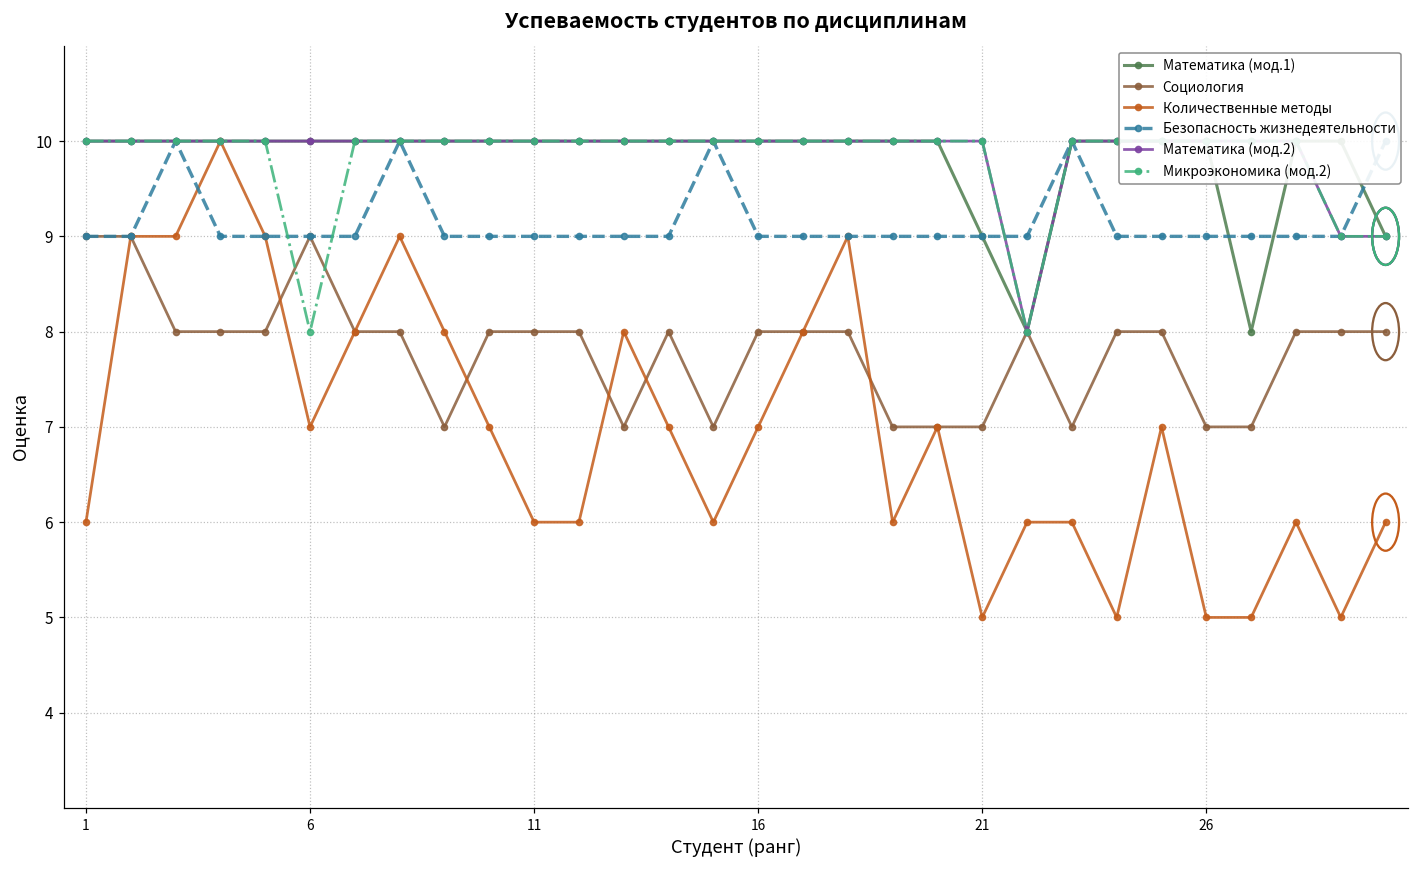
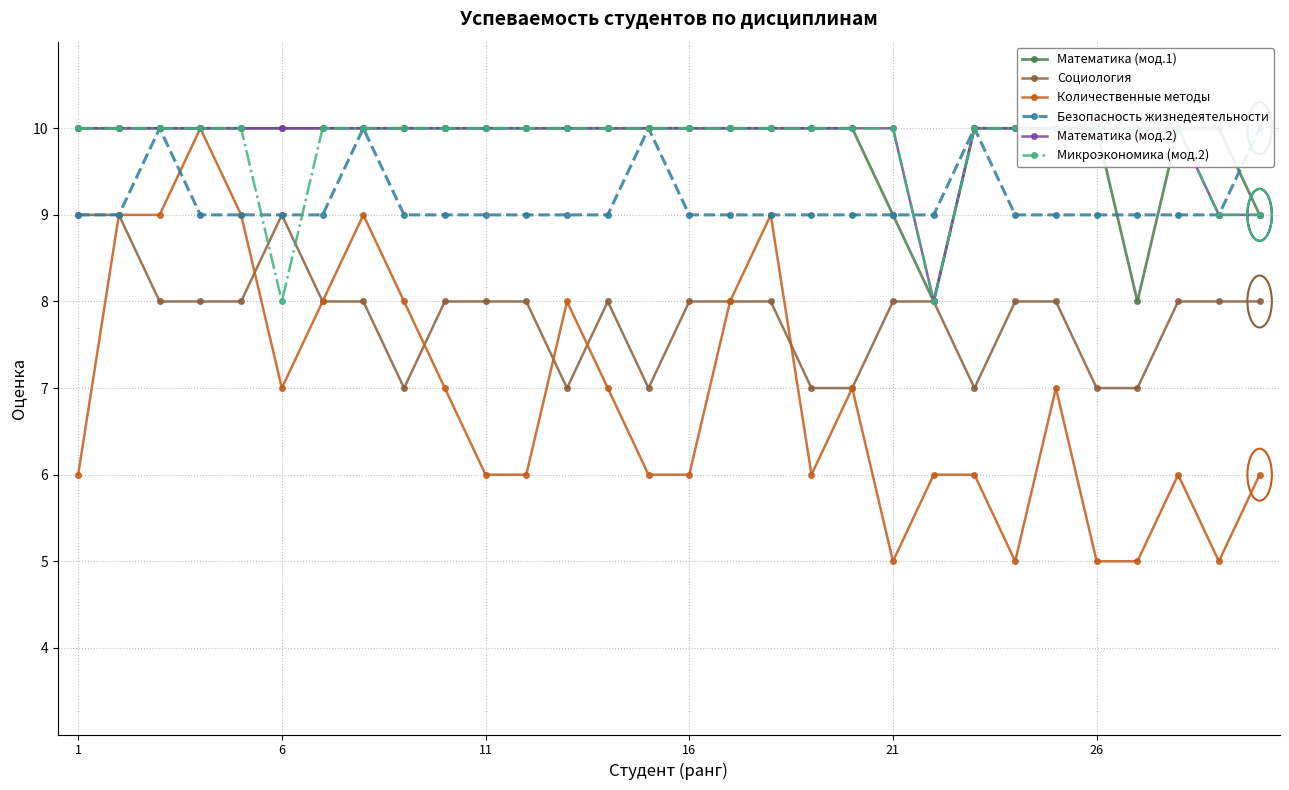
Количественные методы, 16: 7 -> 6
Социология, 21: 7 -> 8
